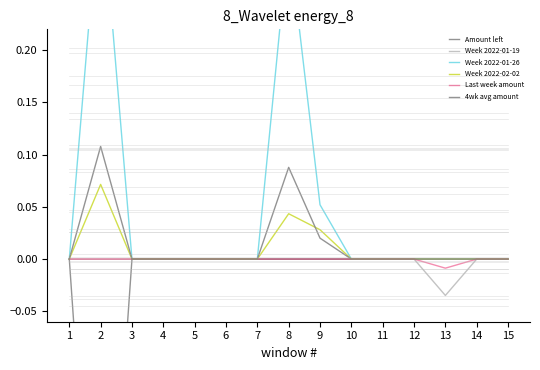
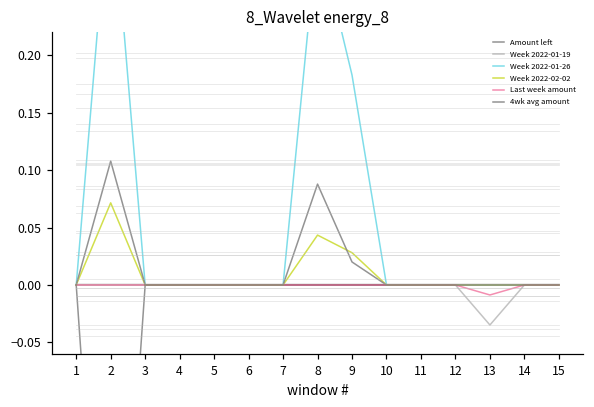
Week 2022-01-26, 9: 0.052 -> 0.183
